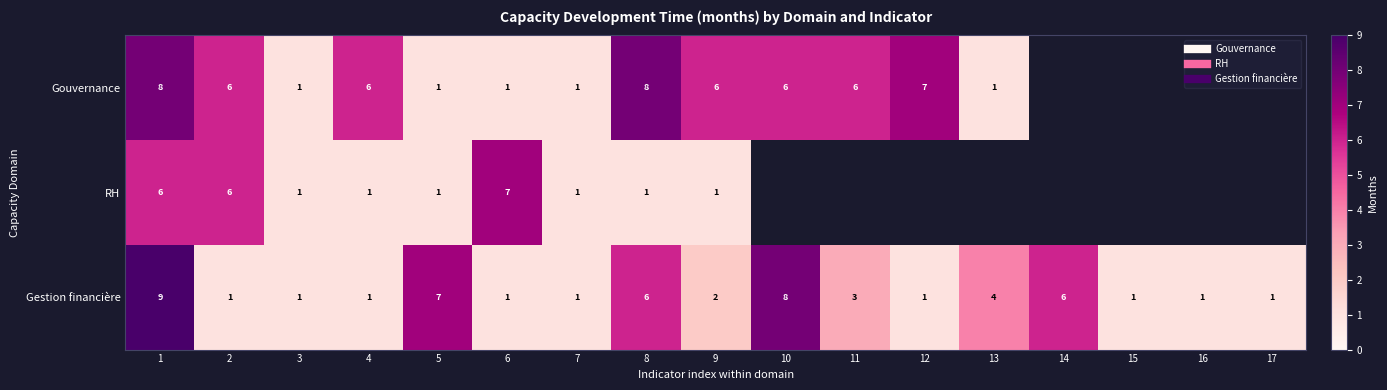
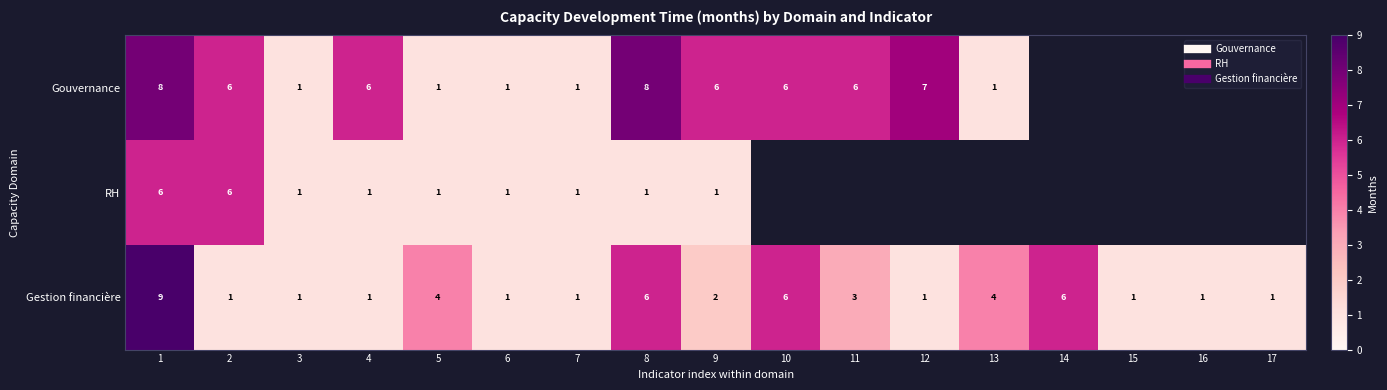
RH, 6: 7 -> 1
Gestion financière, 5: 7 -> 4
Gestion financière, 10: 8 -> 6
